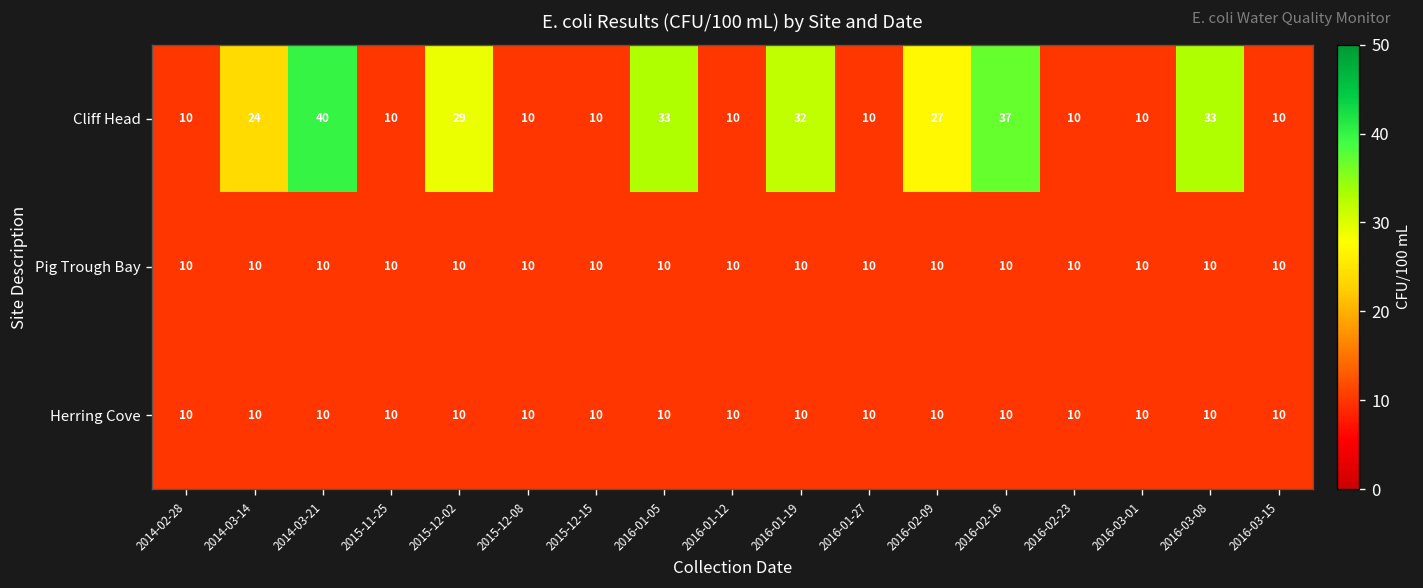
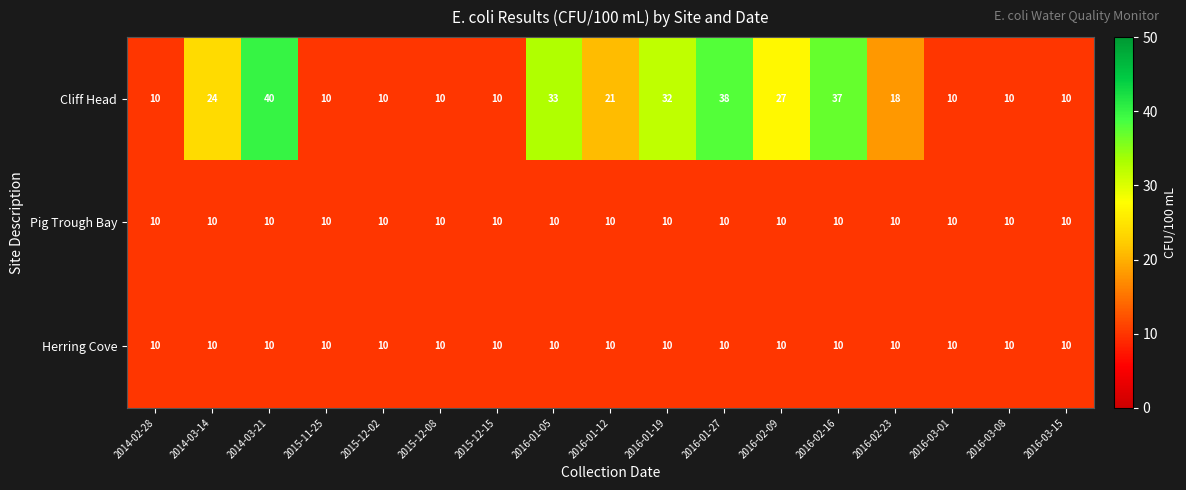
Cliff Head, 2015-12-02: 29 -> 10
Cliff Head, 2016-01-12: 10 -> 21
Cliff Head, 2016-01-27: 10 -> 38
Cliff Head, 2016-02-23: 10 -> 18
Cliff Head, 2016-03-08: 33 -> 10
